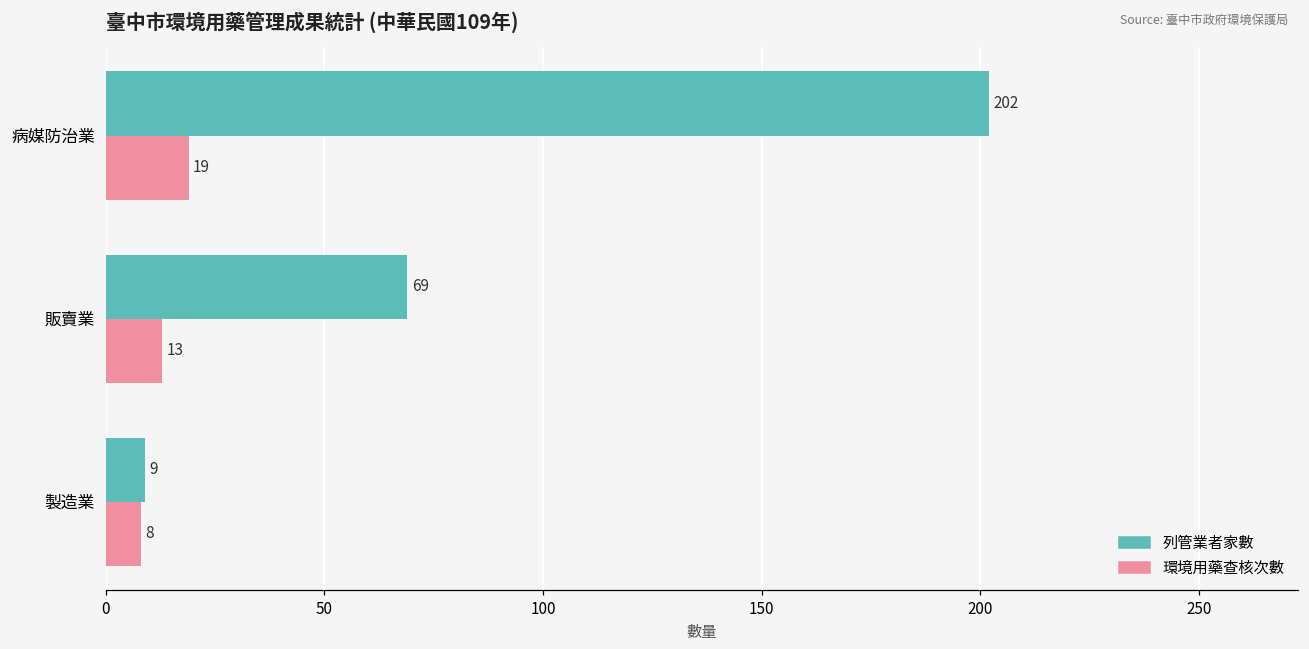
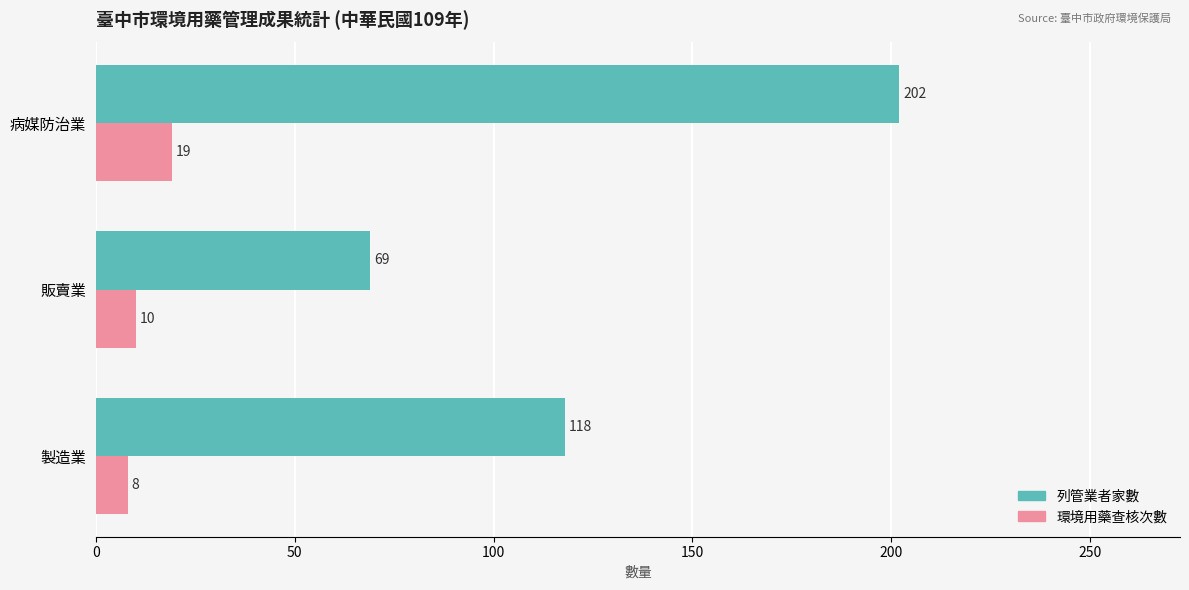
環境用藥查核次數, 販賣業: 13 -> 10
列管業者家數, 製造業: 9 -> 118
